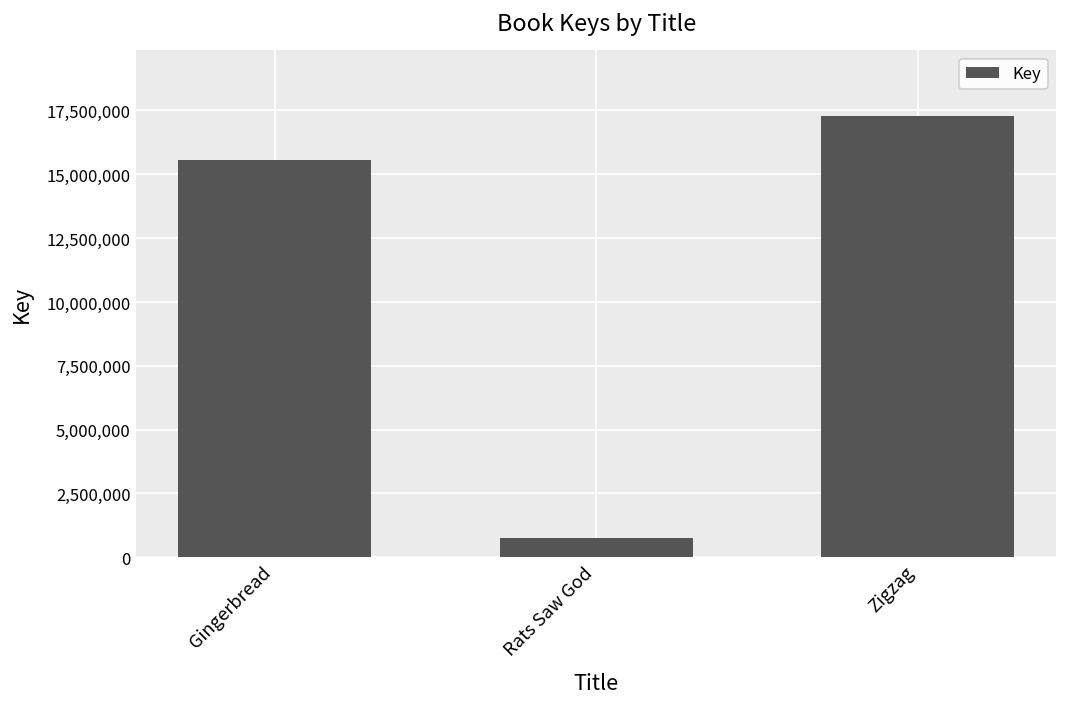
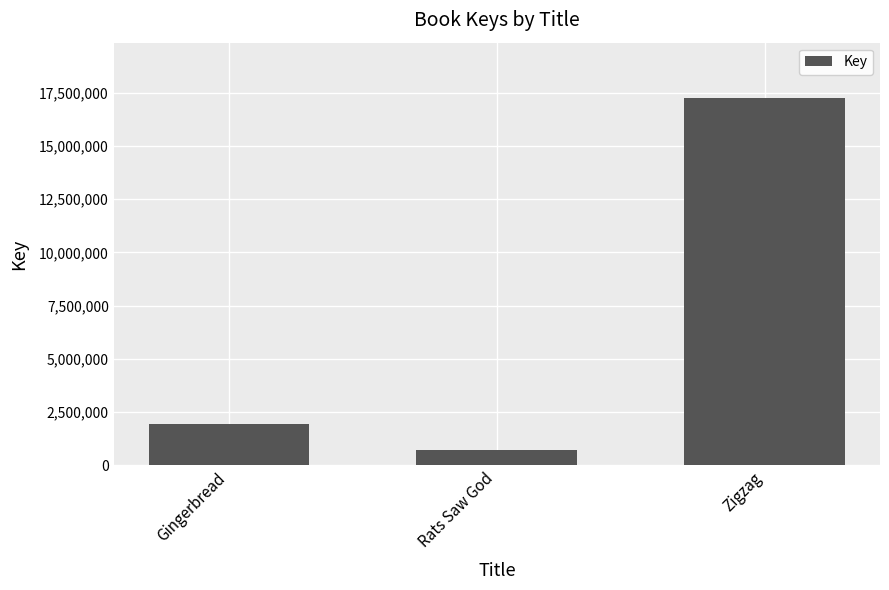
Gingerbread: 15,600,000 -> 1,900,000
